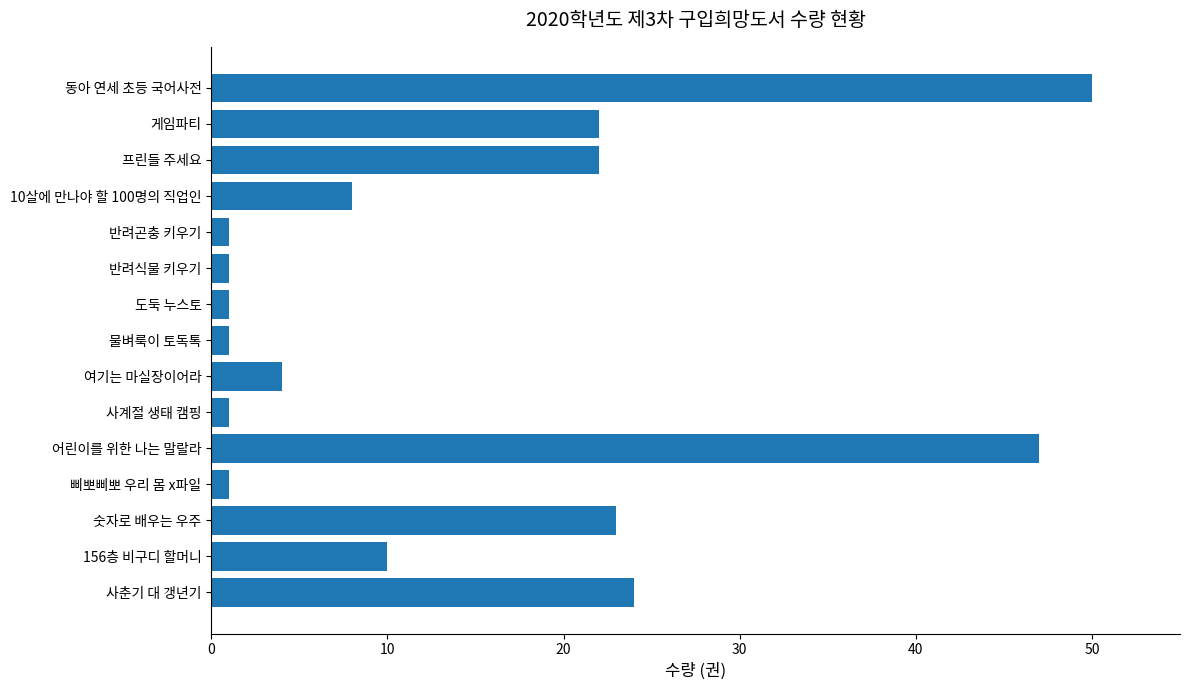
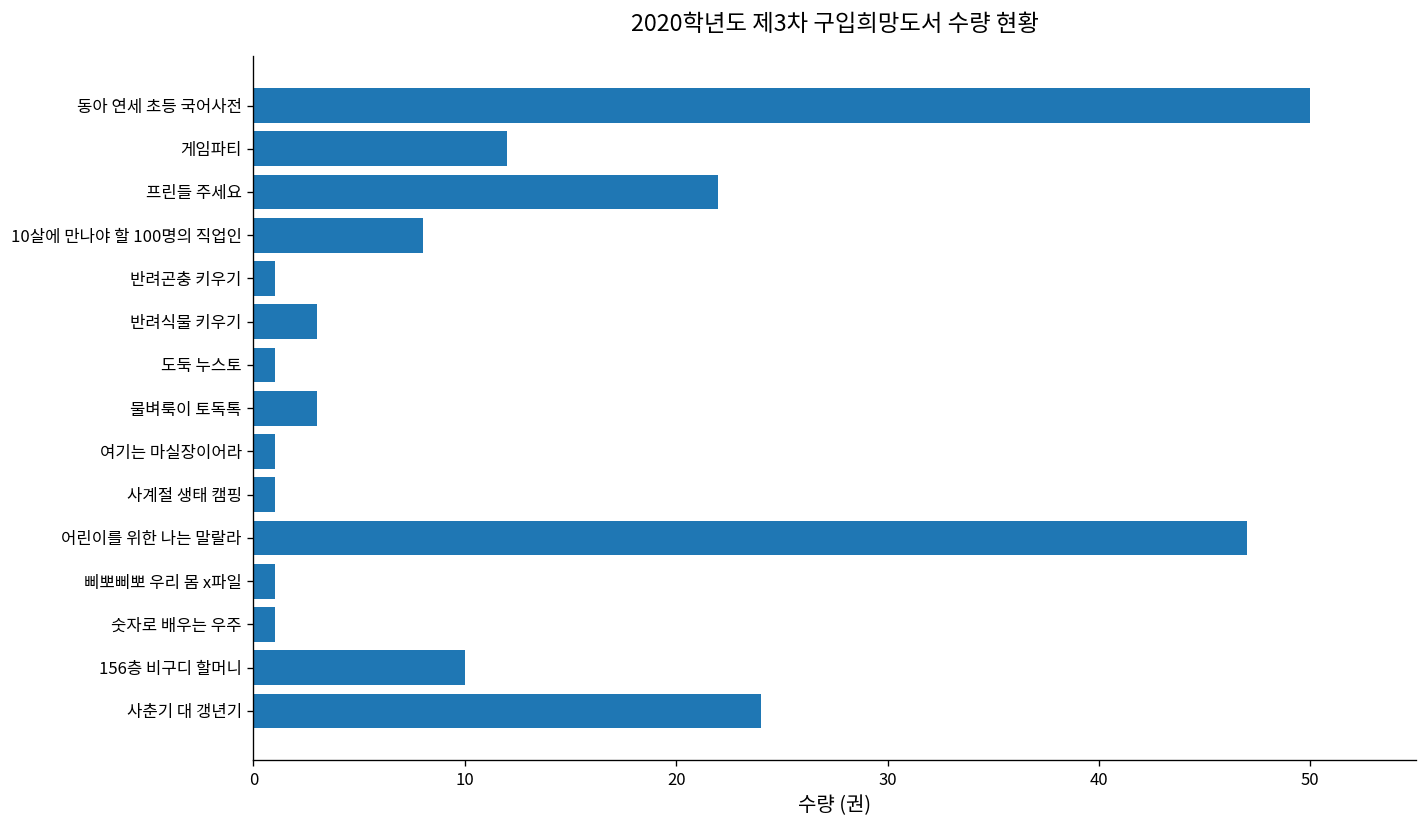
게임파티: 22 -> 12
반려식물 키우기: 1 -> 3
물벼룩이 토독톡: 1 -> 3
여기는 마실장이어라: 4 -> 1
숫자로 배우는 우주: 23 -> 1
